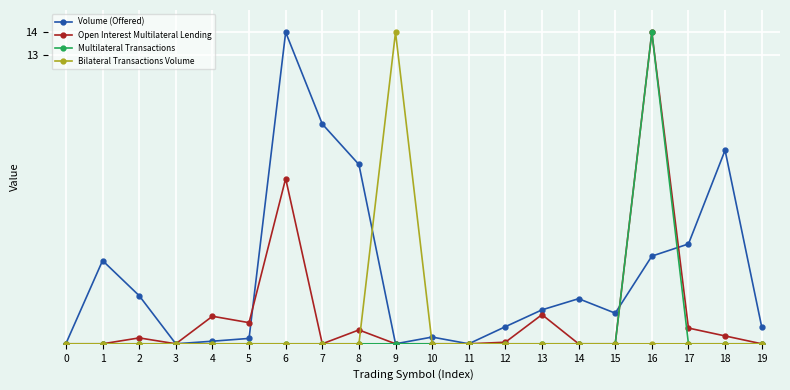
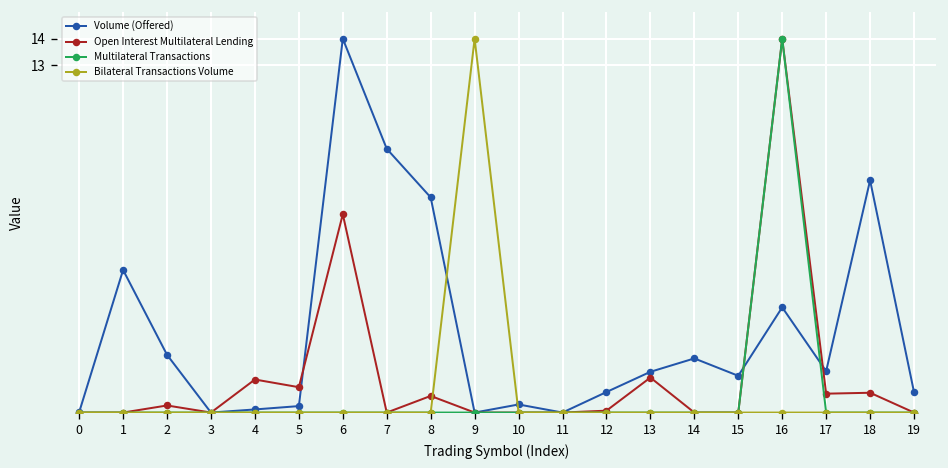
Volume (Offered), 1: 3.7 -> 5.3
Volume (Offered), 17: 4.5 -> 1.5
Open Interest Multilateral Lending, 18: 0.4 -> 0.7
